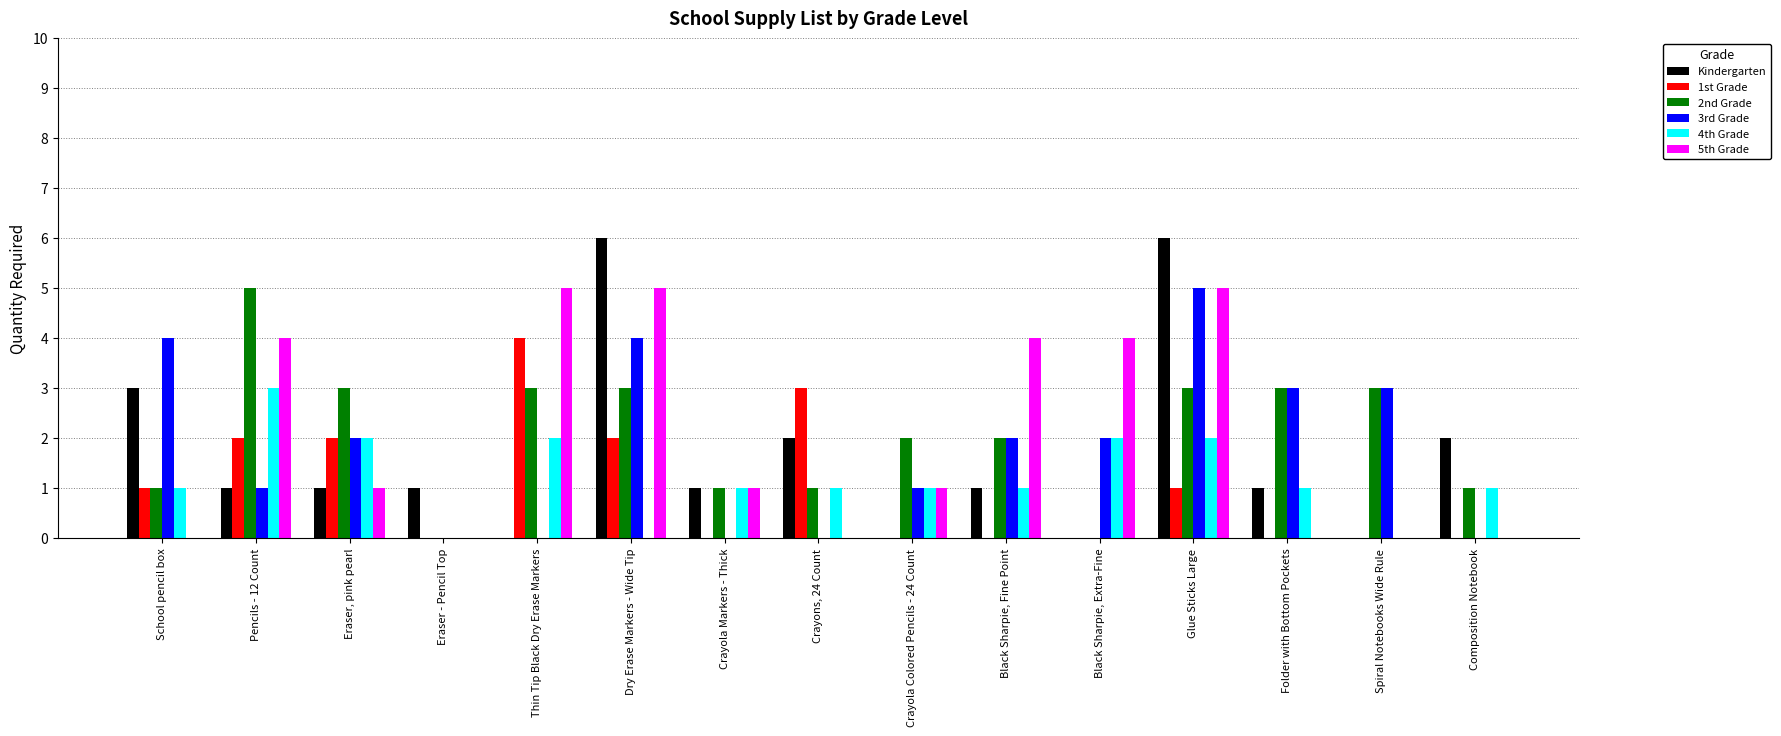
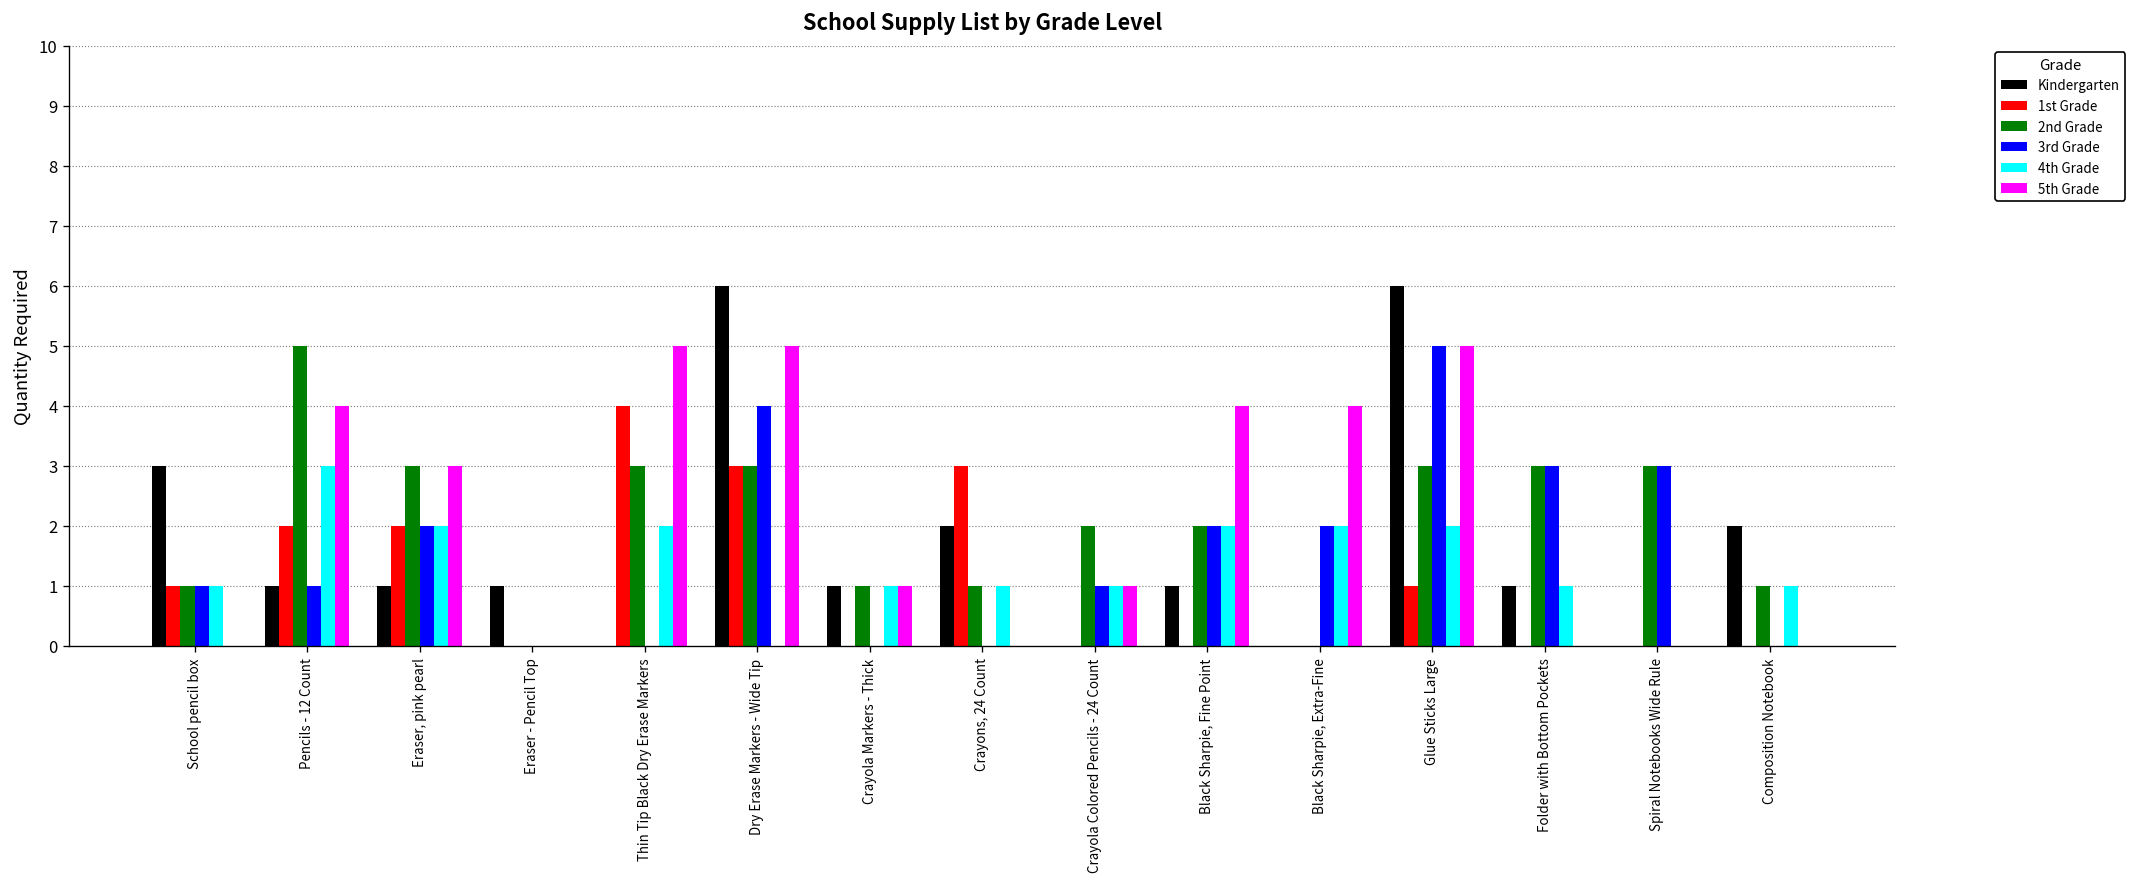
3rd Grade, School pencil box: 4 -> 1
5th Grade, Eraser, pink pearl: 1 -> 3
1st Grade, Dry Erase Markers - Wide Tip: 2 -> 3
4th Grade, Black Sharpie, Fine Point: 1 -> 2
